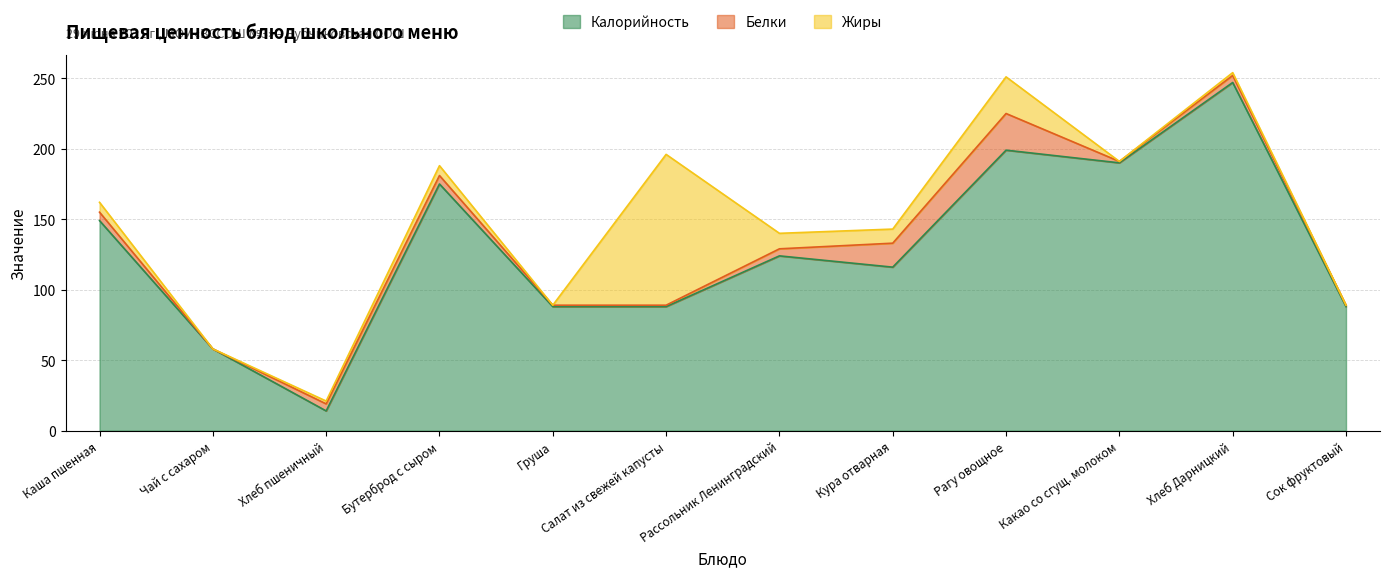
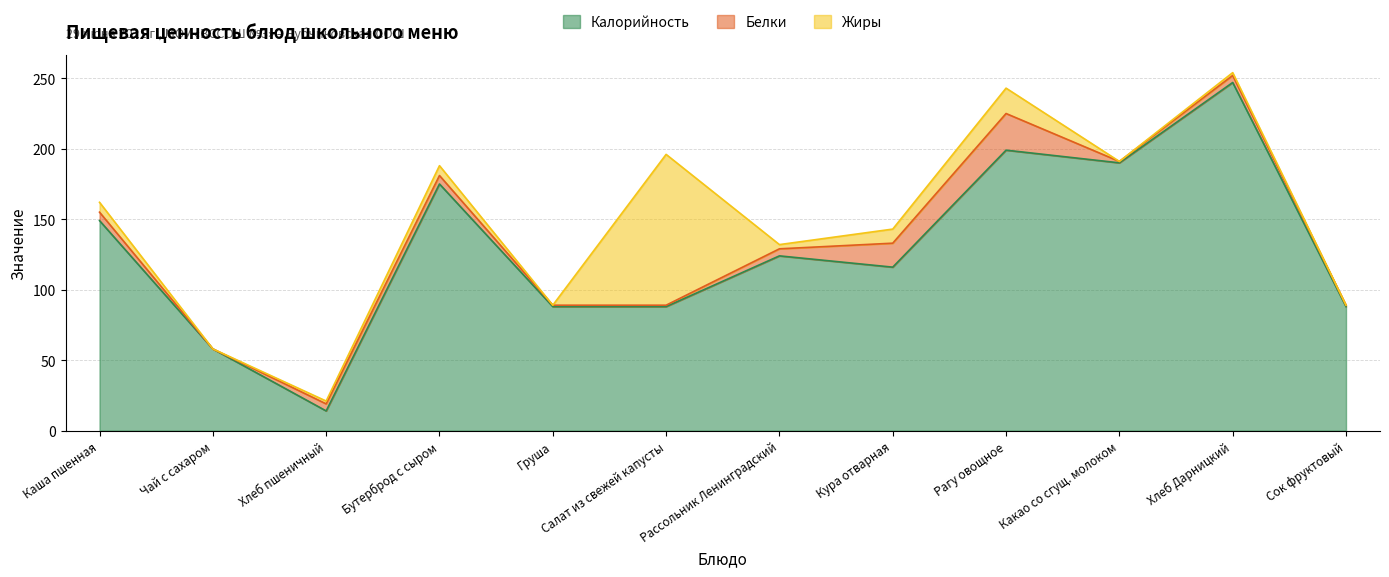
Жиры, Рассольник Ленинградский: 11 -> 3
Жиры, Рагу овощное: 26 -> 18
